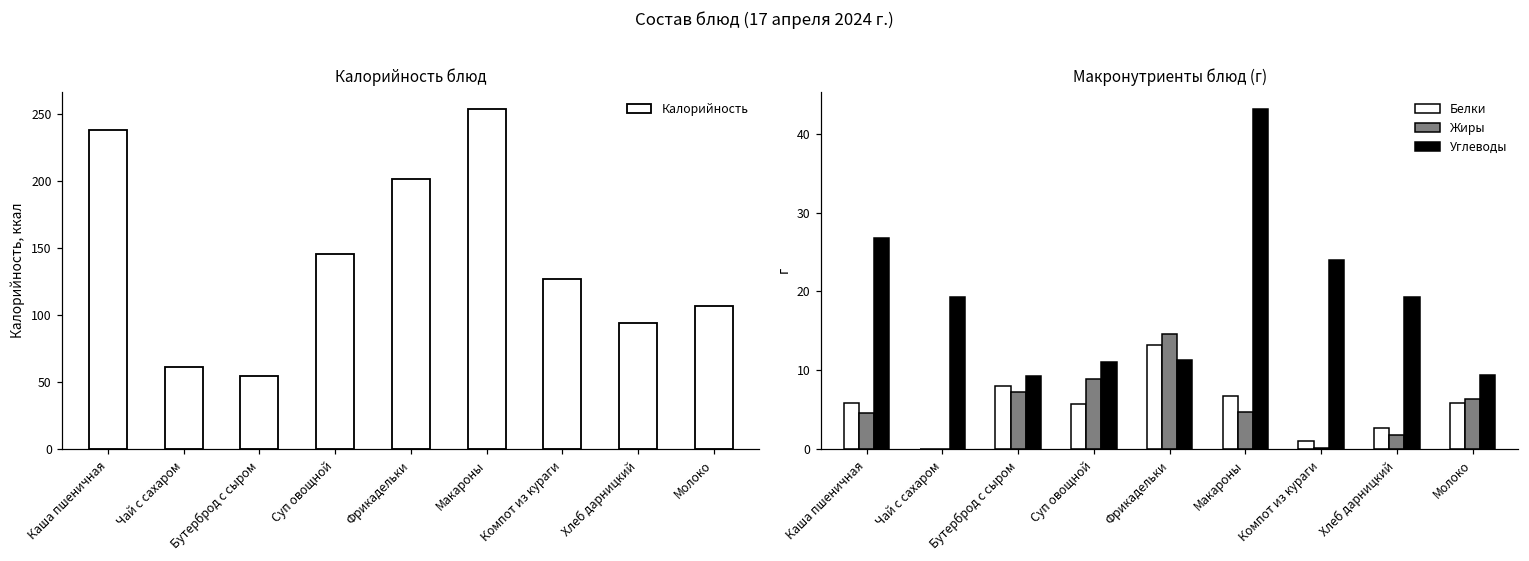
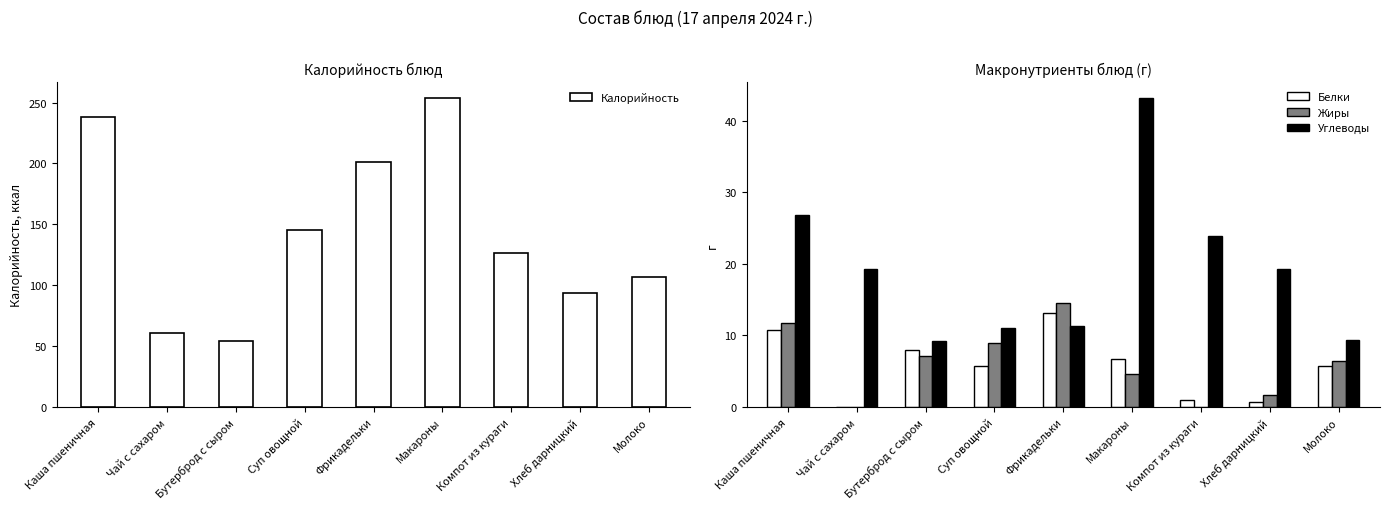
Макронутриенты блюд (г), Белки, Каша пшеничная: 6 -> 11
Макронутриенты блюд (г), Жиры, Каша пшеничная: 5 -> 12
Макронутриенты блюд (г), Белки, Хлеб дарницкий: 3 -> 1
